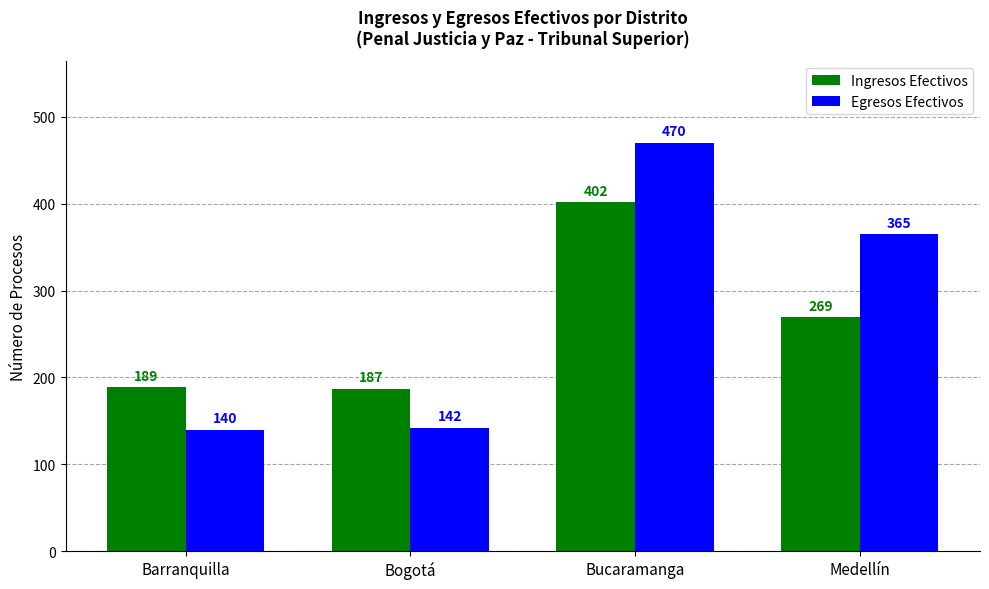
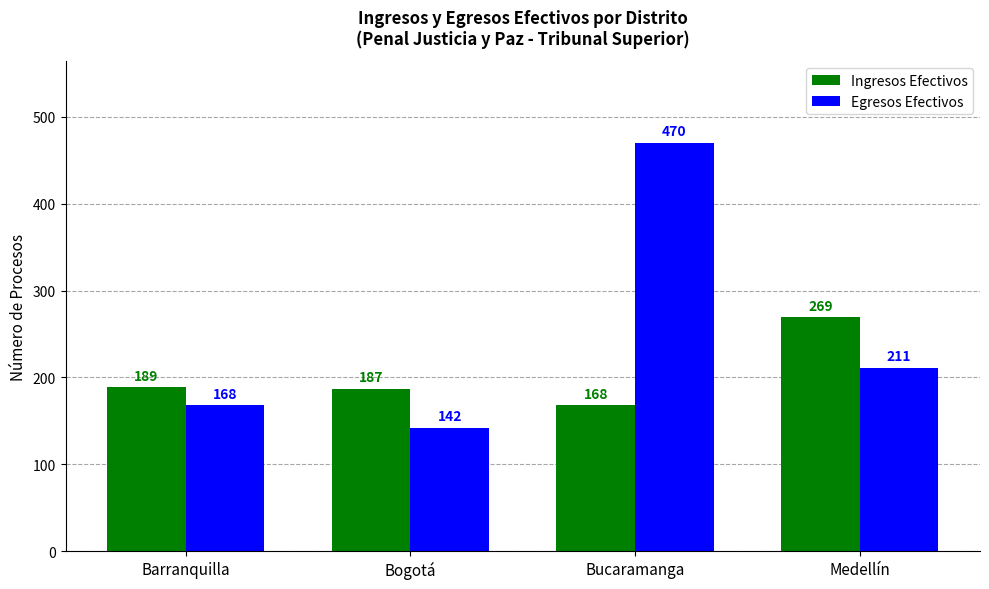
Egresos Efectivos, Barranquilla: 140 -> 168
Ingresos Efectivos, Bucaramanga: 402 -> 168
Egresos Efectivos, Medellín: 365 -> 211
